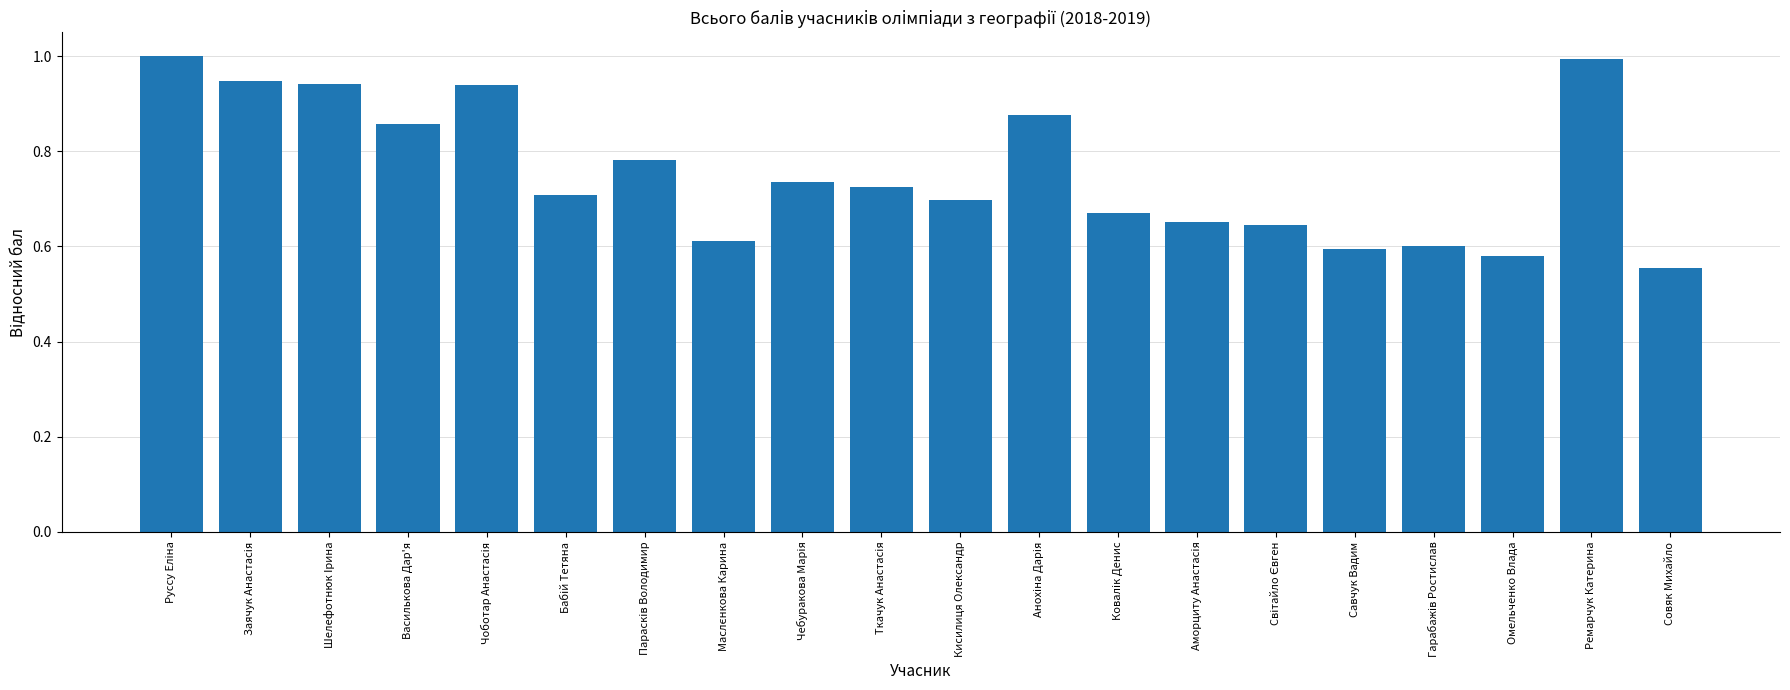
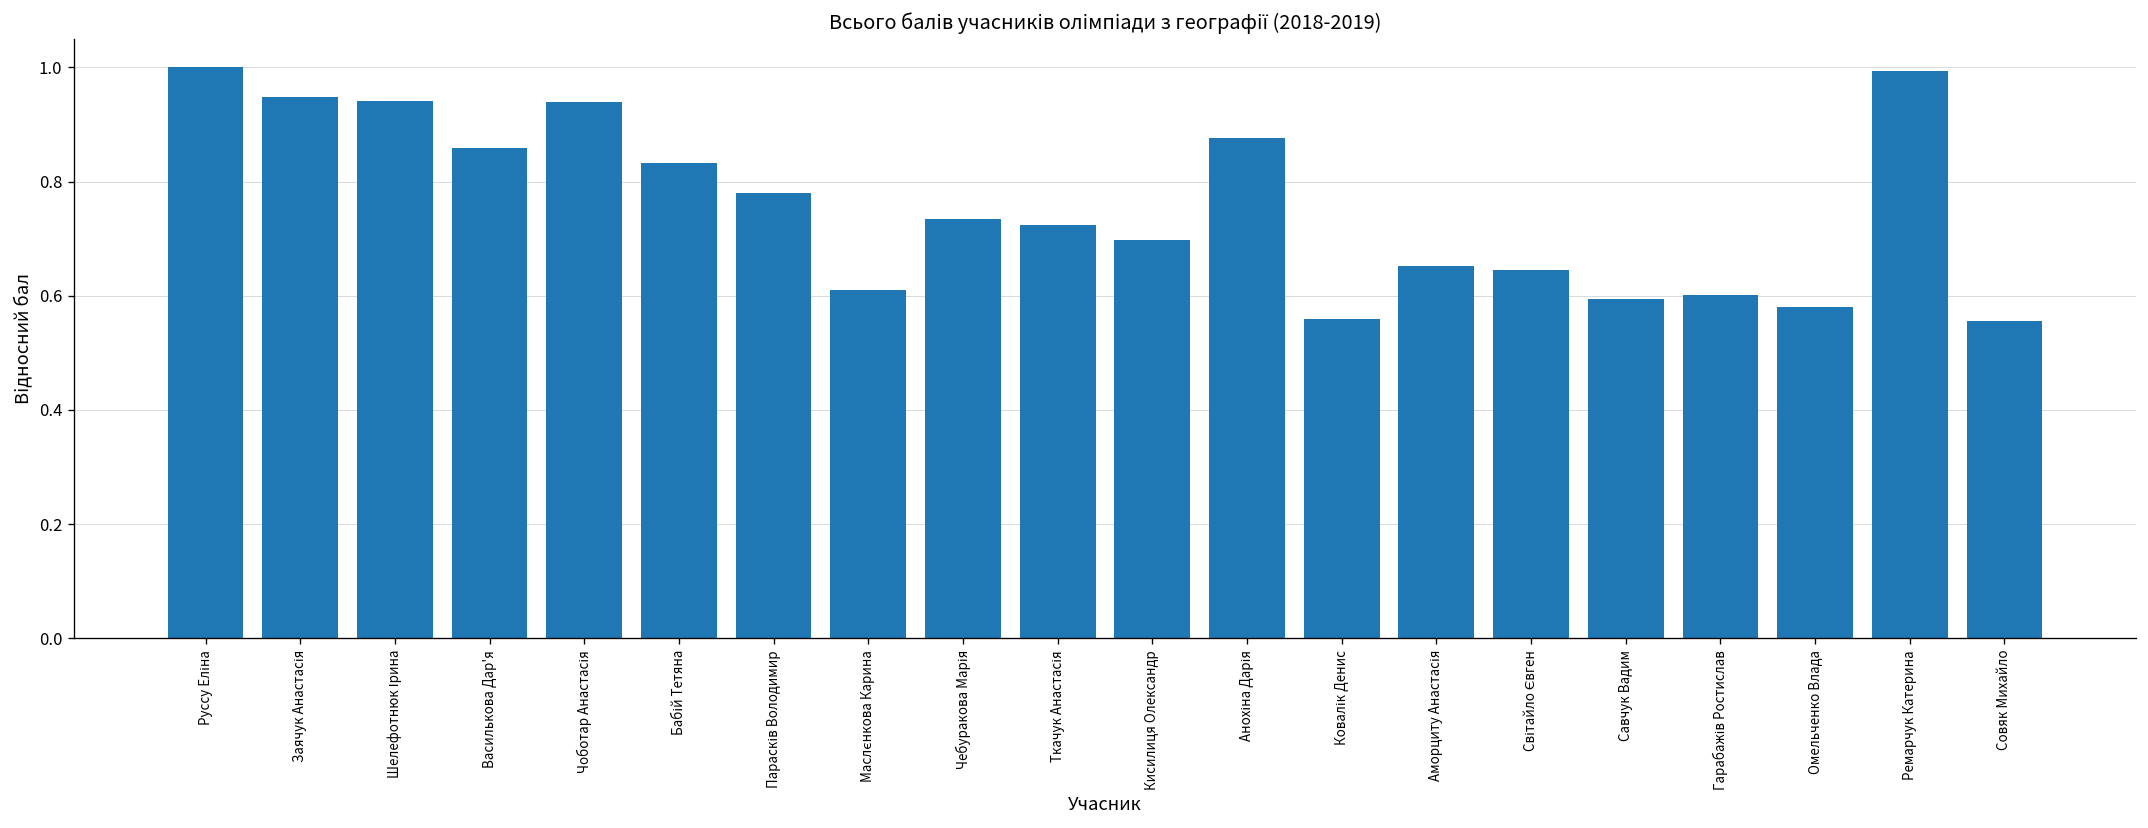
Бабій Тетяна: 0.71 -> 0.83
Ковалік Денис: 0.67 -> 0.56
